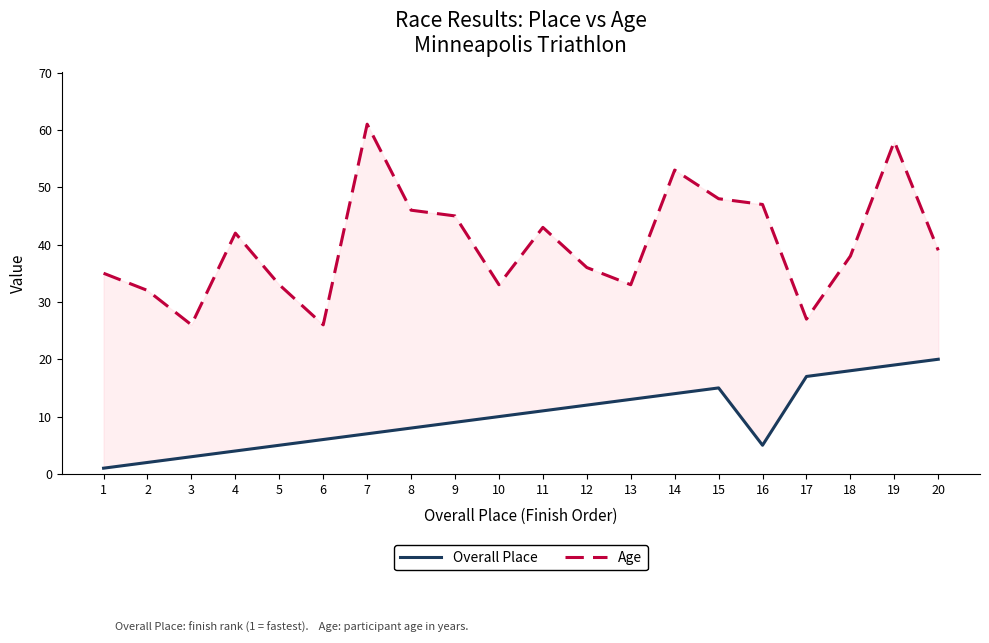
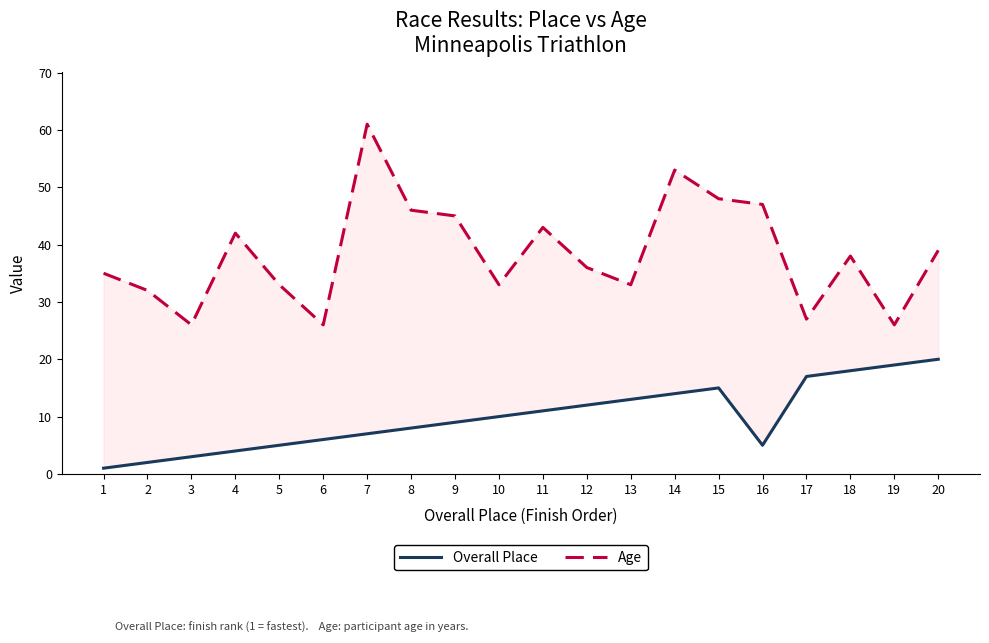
Age, 19: 58 -> 26
